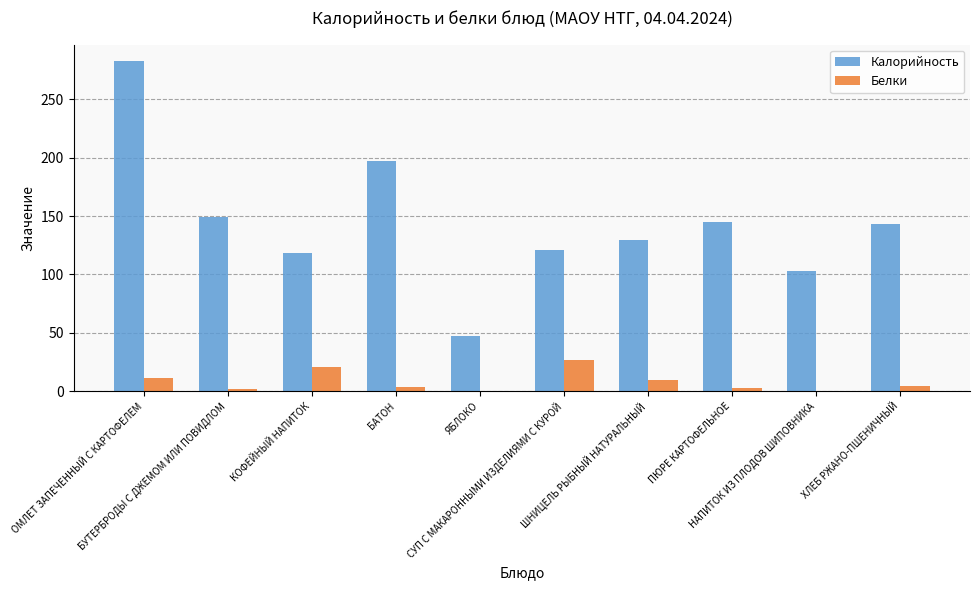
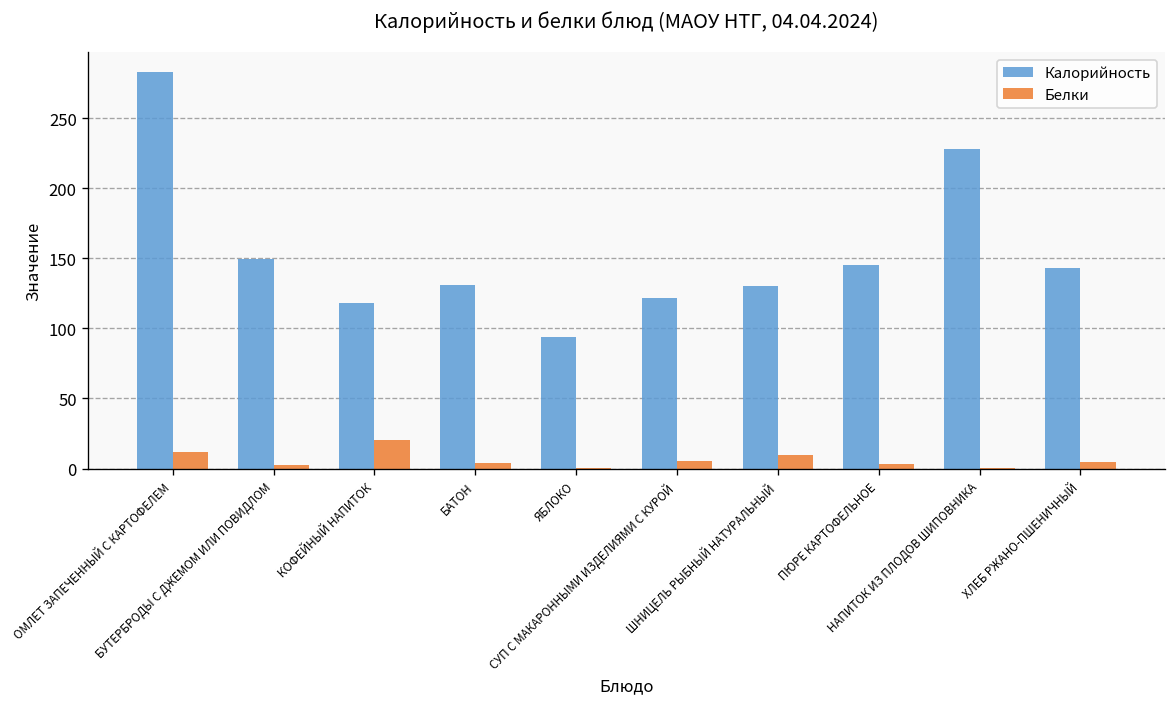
Калорийность, БАТОН: 197 -> 131
Калорийность, ЯБЛОКО: 47 -> 94
Белки, СУП С МАКАРОННЫМИ ИЗДЕЛИЯМИ С КУРОЙ: 26 -> 6
Калорийность, НАПИТОК ИЗ ПЛОДОВ ШИПОВНИКА: 103 -> 228
